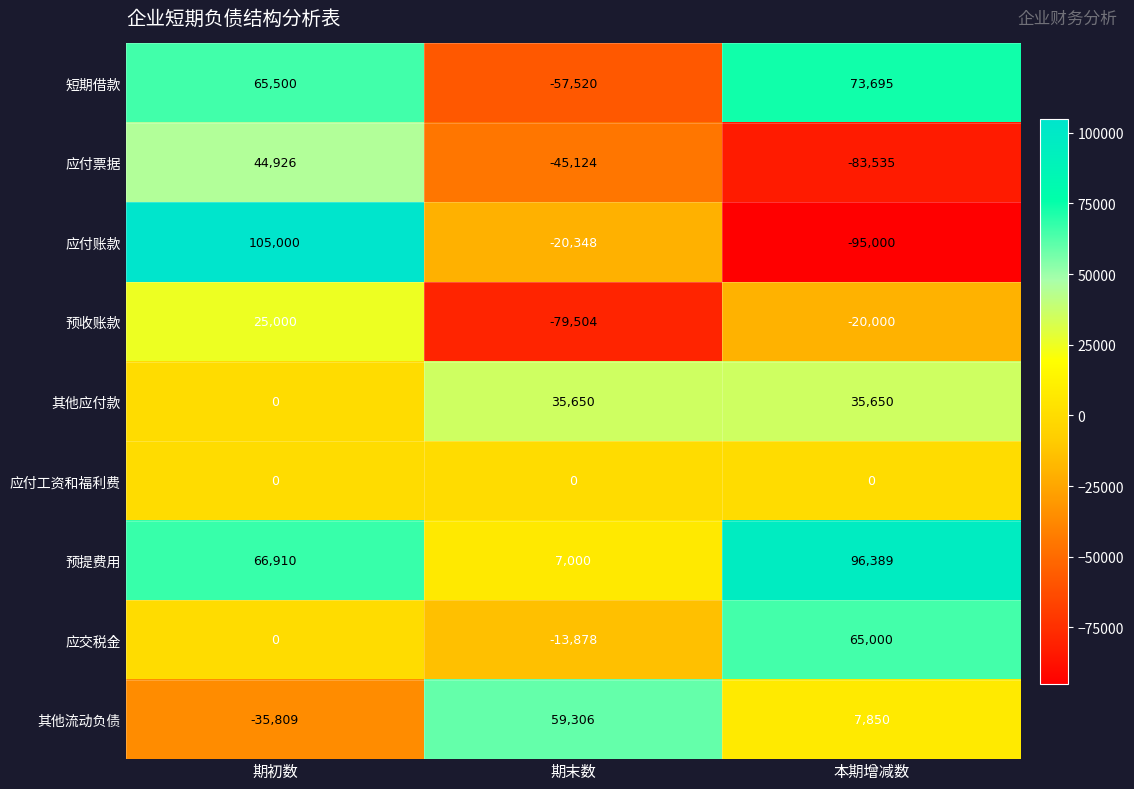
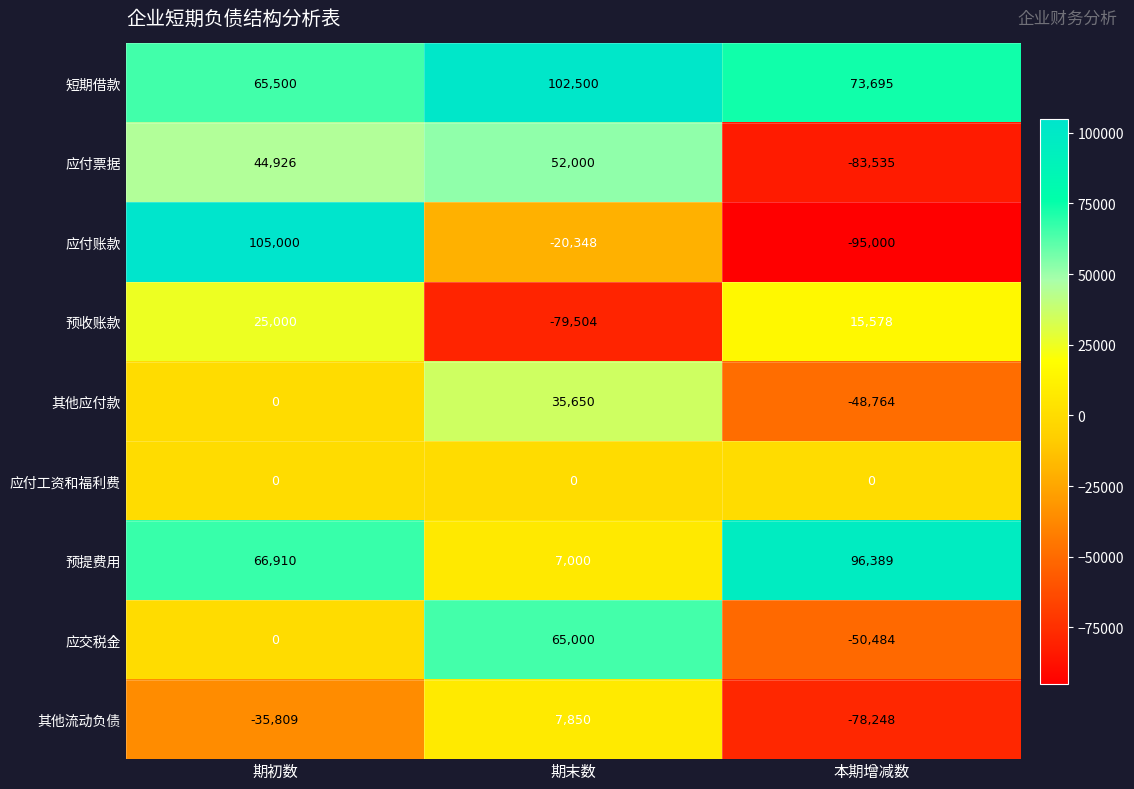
短期借款, 期末数: -57,520 -> 102,500
应付票据, 期末数: -45,124 -> 52,000
预收账款, 本期增减数: -20,000 -> 15,578
其他应付款, 本期增减数: 35,650 -> -48,764
应交税金, 期末数: -13,878 -> 65,000
应交税金, 本期增减数: 65,000 -> -50,484
其他流动负债, 期末数: 59,306 -> 7,850
其他流动负债, 本期增减数: 7,850 -> -78,248
